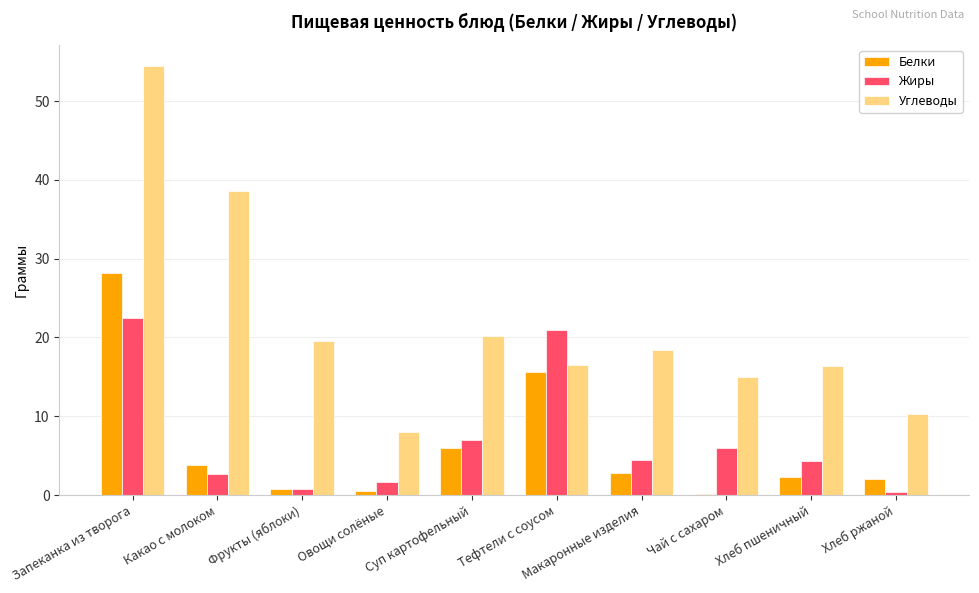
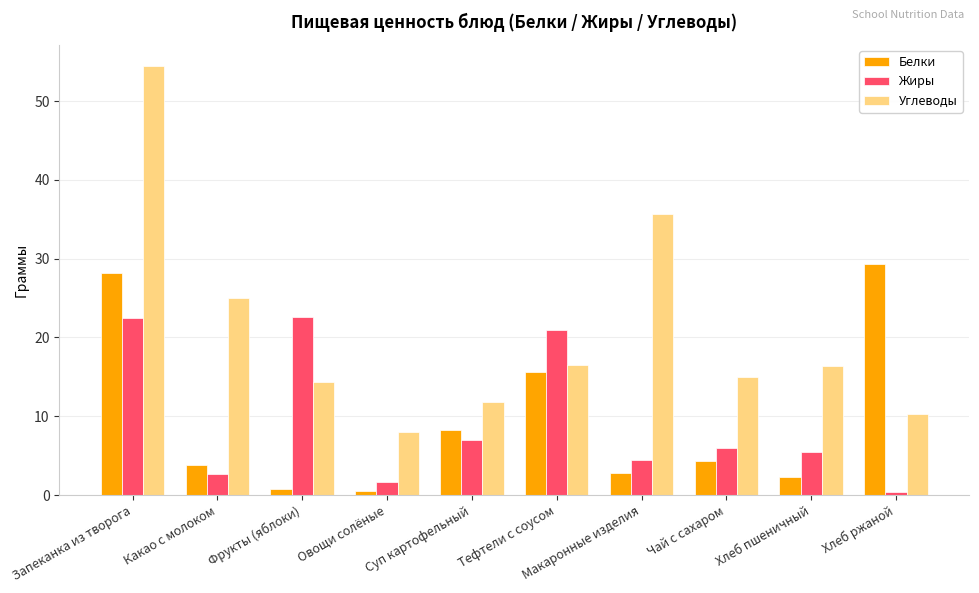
Углеводы, Какао с молоком: 39 -> 25
Жиры, Фрукты (яблоки): 1 -> 23
Углеводы, Фрукты (яблоки): 20 -> 14
Белки, Суп картофельный: 6 -> 8
Углеводы, Суп картофельный: 20 -> 12
Углеводы, Макаронные изделия: 18 -> 36
Белки, Чай с сахаром: 0 -> 4
Жиры, Хлеб пшеничный: 4 -> 5
Белки, Хлеб ржаной: 2 -> 29
